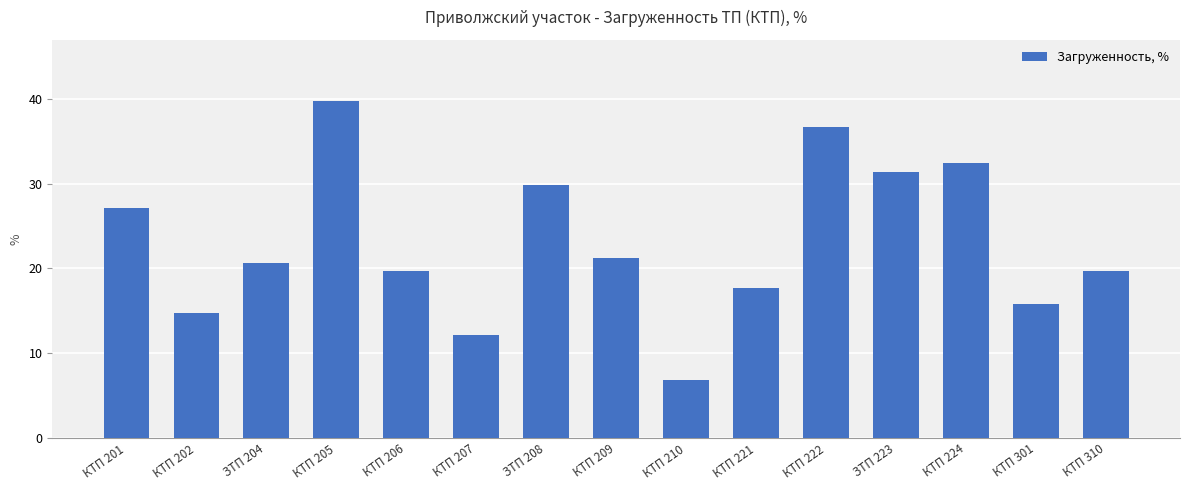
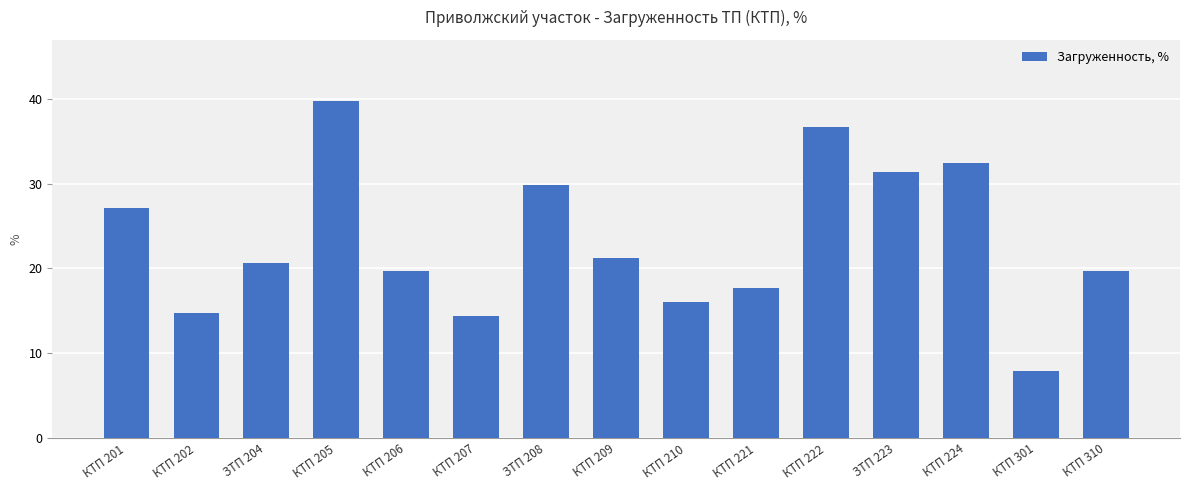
КТП 207: 12 -> 14
КТП 210: 7 -> 16
КТП 301: 16 -> 8
